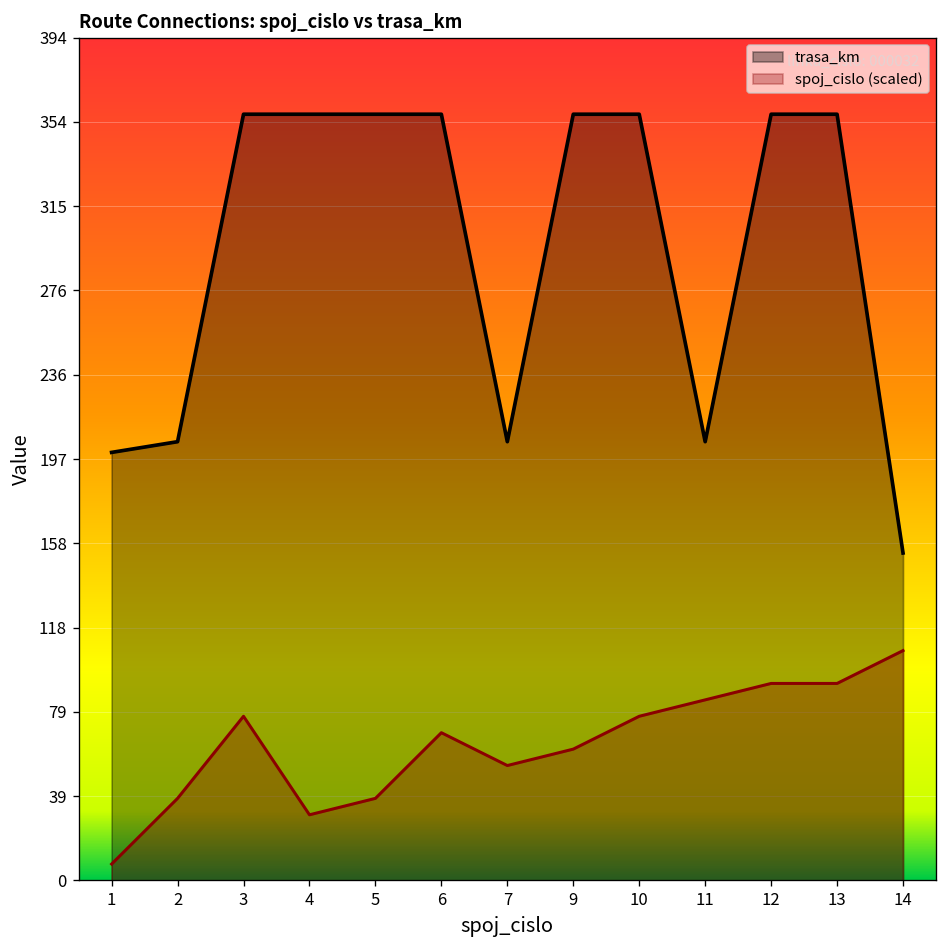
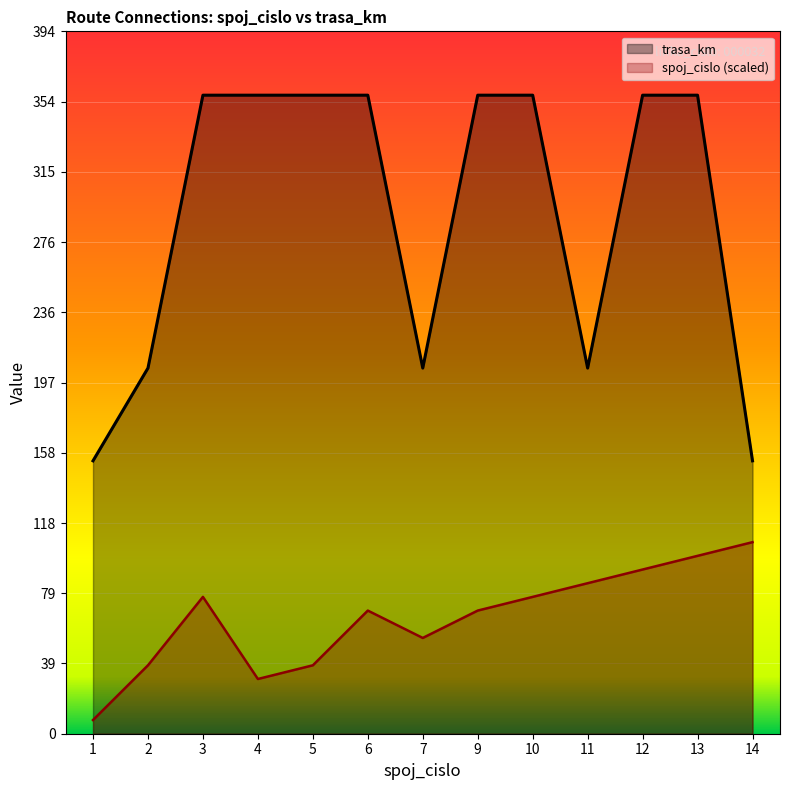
trasa_km, 1: 200 -> 153
spoj_cislo (scaled), 9: 61 -> 69
spoj_cislo (scaled), 13: 92 -> 100
